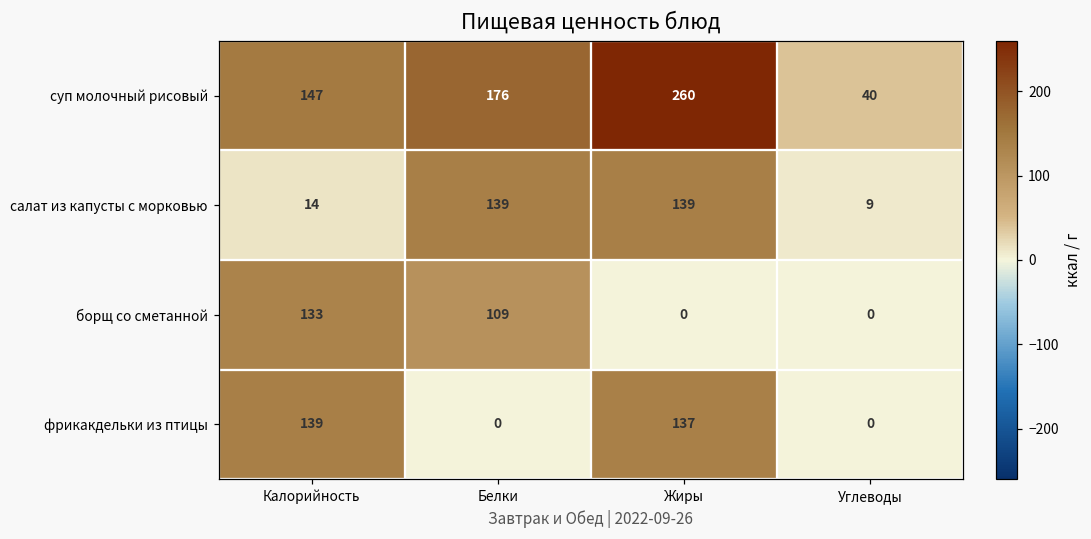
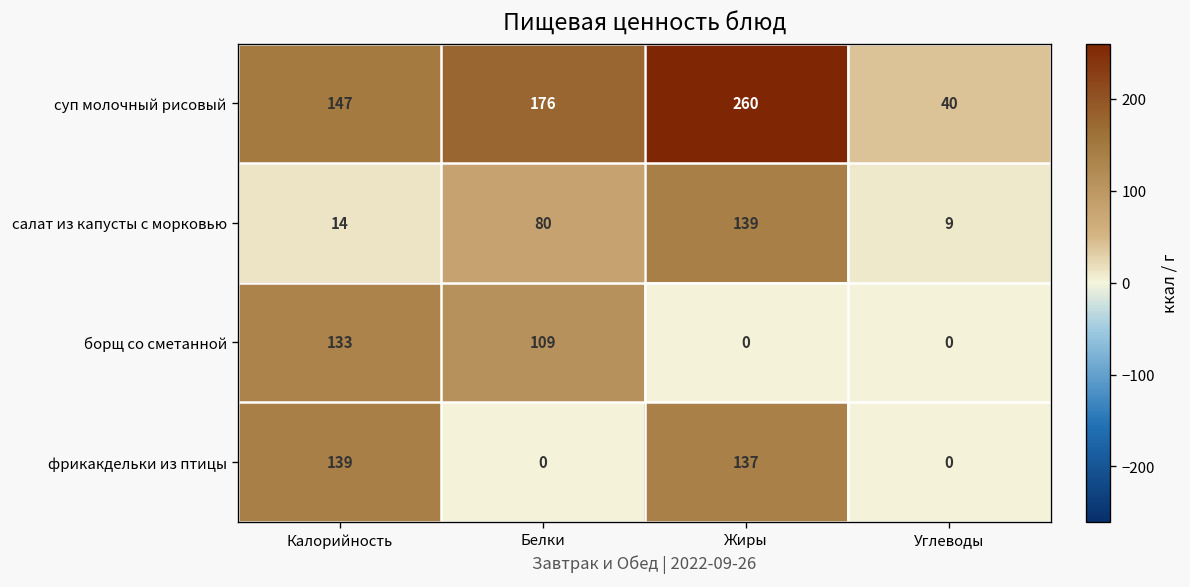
салат из капусты с морковью, Белки: 139 -> 80
